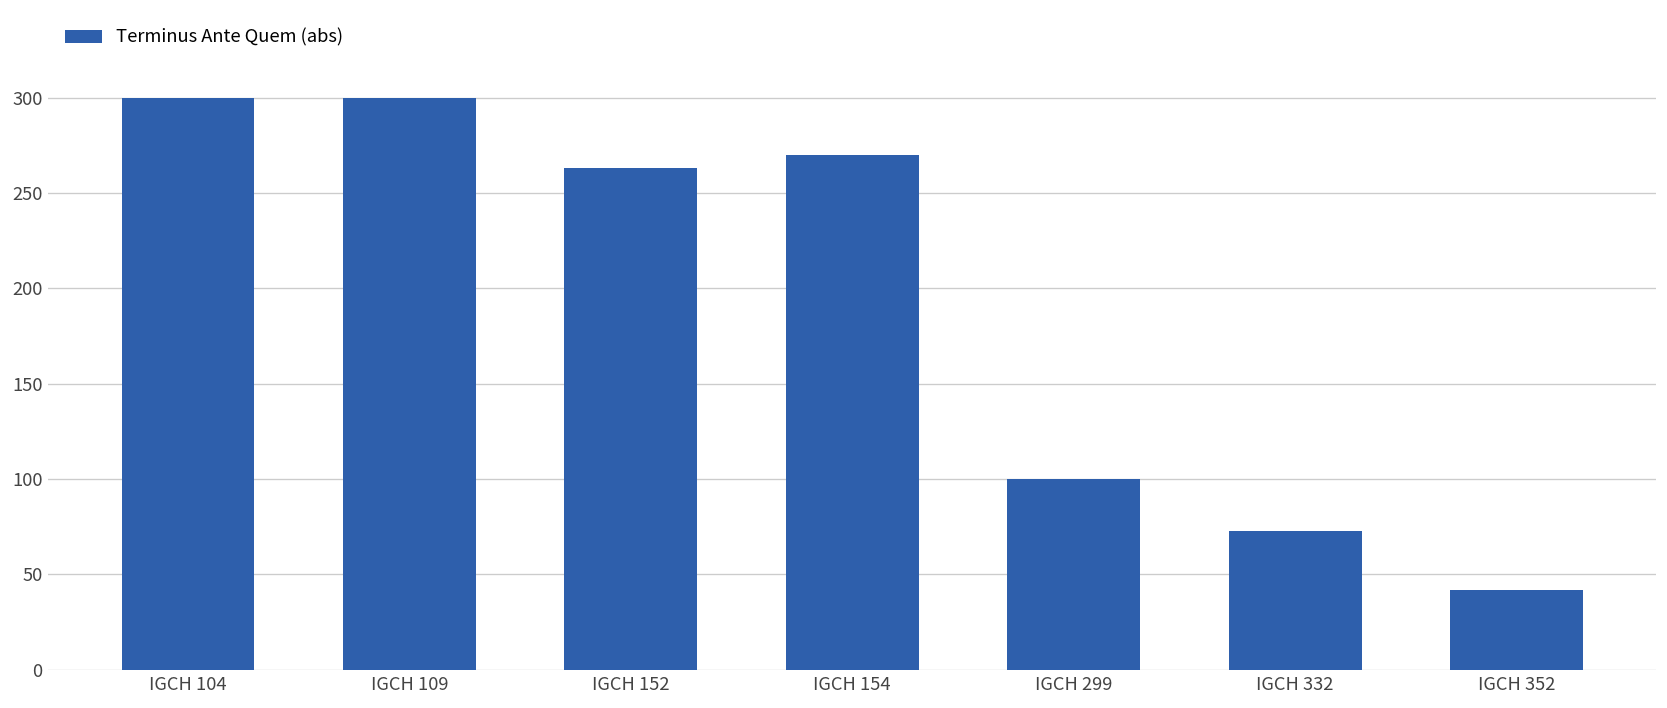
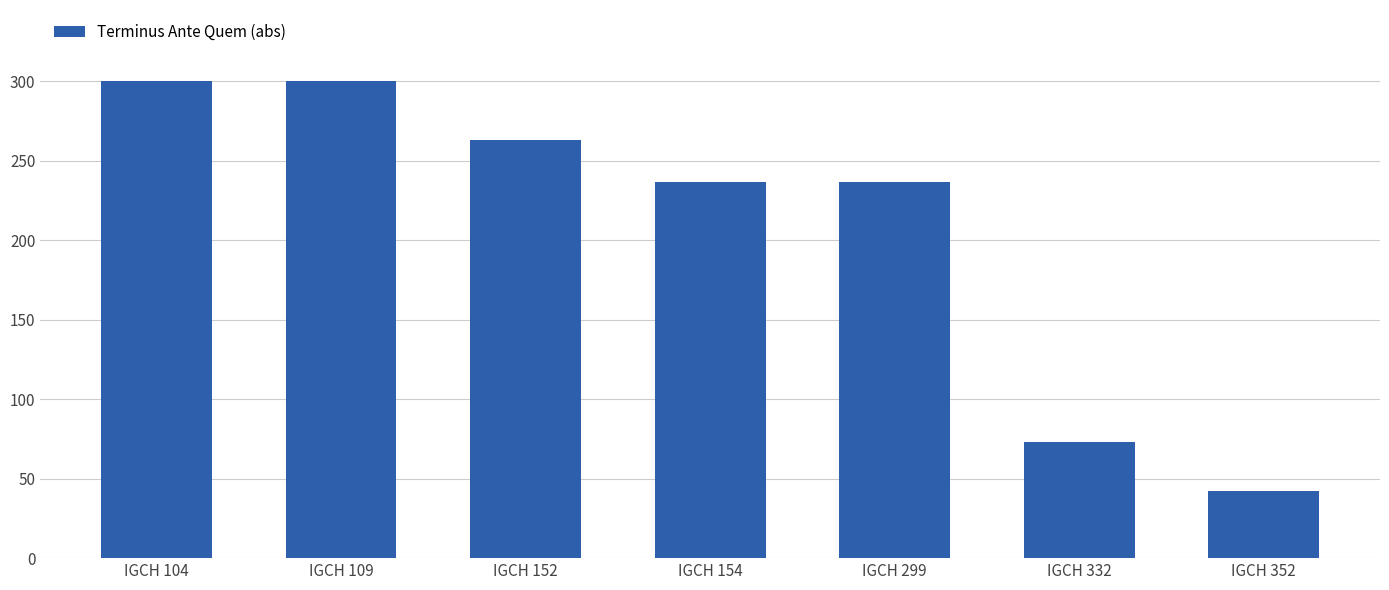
IGCH 154: 270 -> 237
IGCH 299: 100 -> 237
